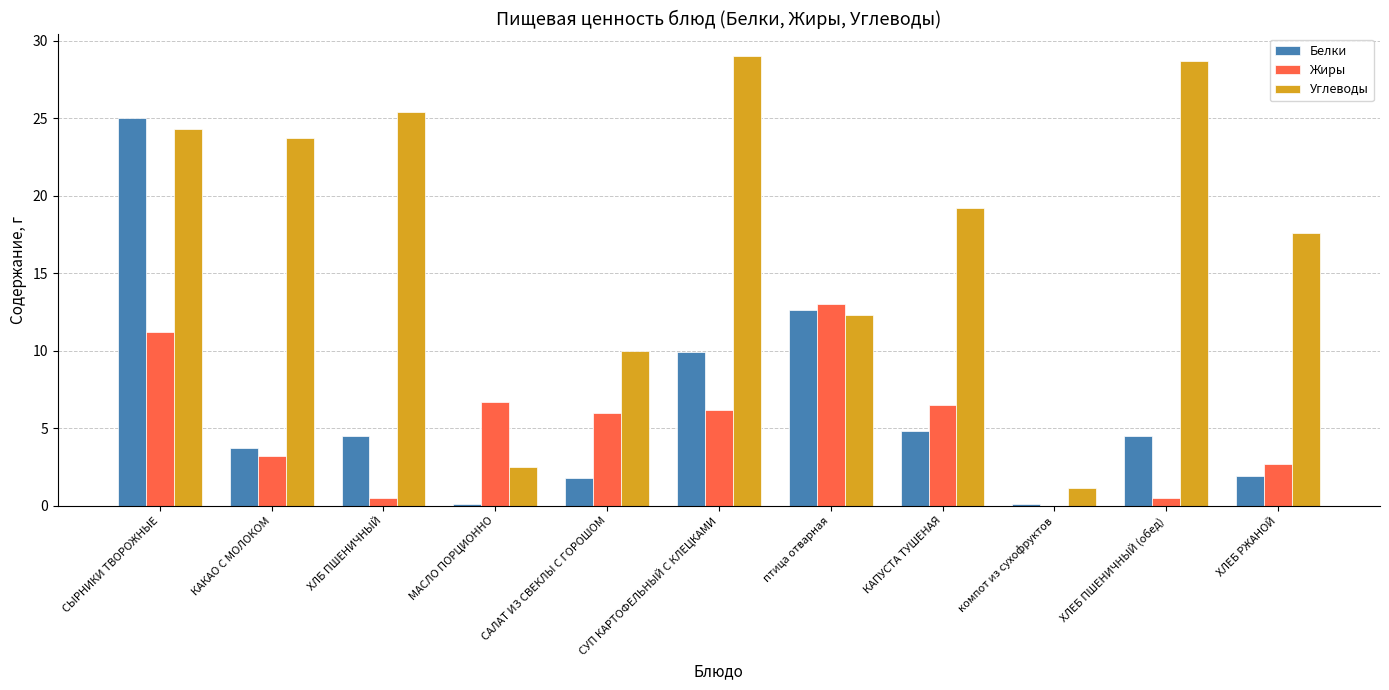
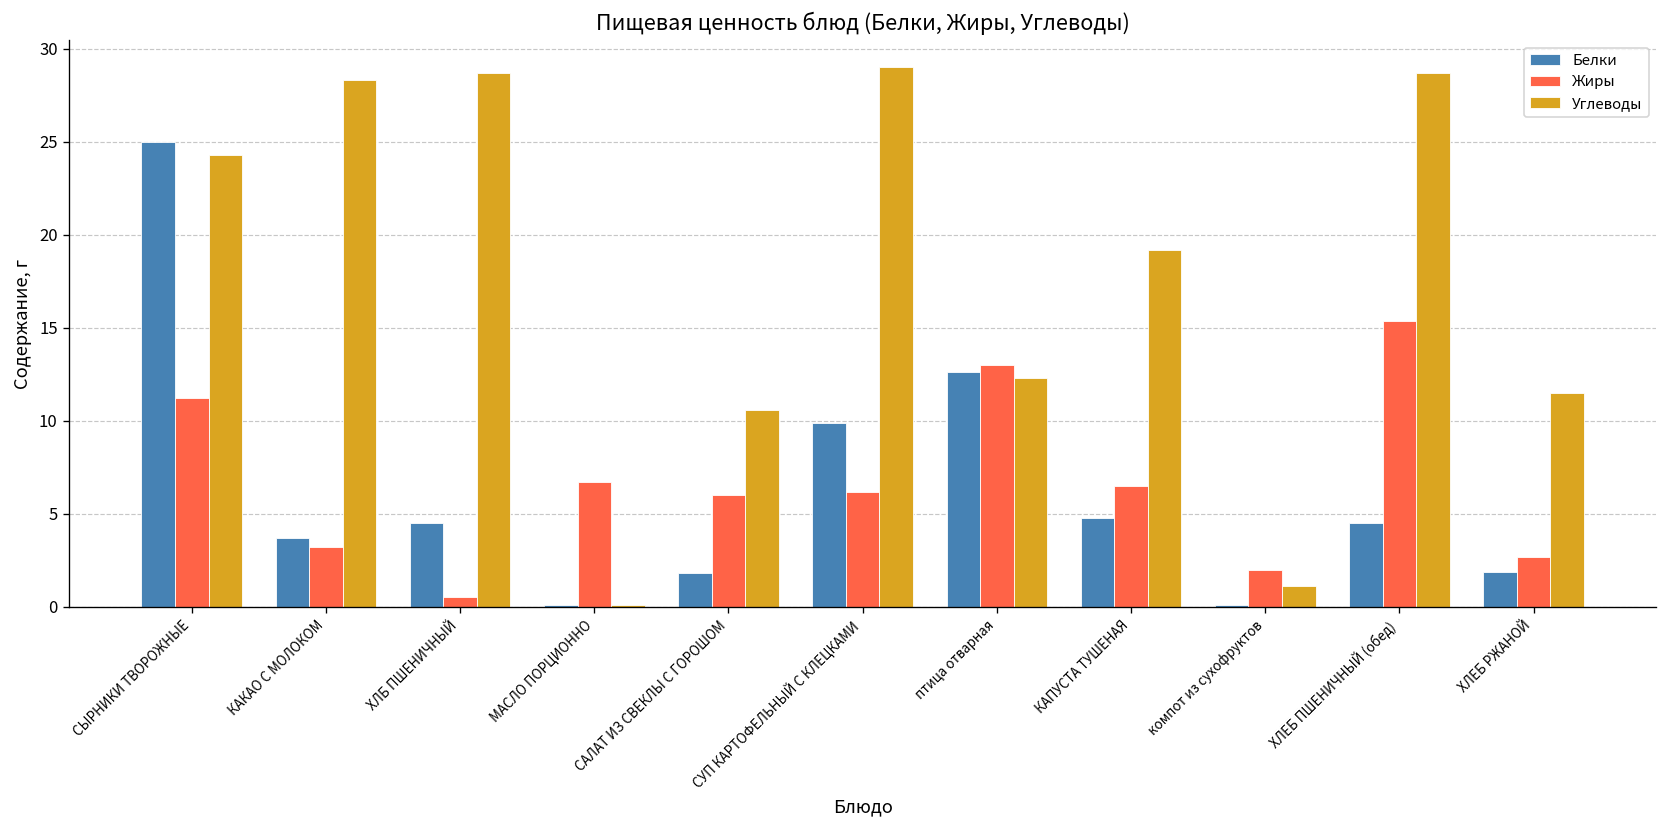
Углеводы, КАКАО С МОЛОКОМ: 23.7 -> 28.3
Углеводы, ХЛБ ПШЕНИЧНЫЙ: 25.4 -> 28.7
Углеводы, МАСЛО ПОРЦИОННО: 2.5 -> 0.1
Углеводы, САЛАТ ИЗ СВЕКЛЫ С ГОРОШОМ: 10.0 -> 10.6
Жиры, компот из сухофруктов: 0 -> 2
Жиры, ХЛЕБ ПШЕНИЧНЫЙ (обед): 0.5 -> 15.4
Углеводы, ХЛЕБ РЖАНОЙ: 17.6 -> 11.5
